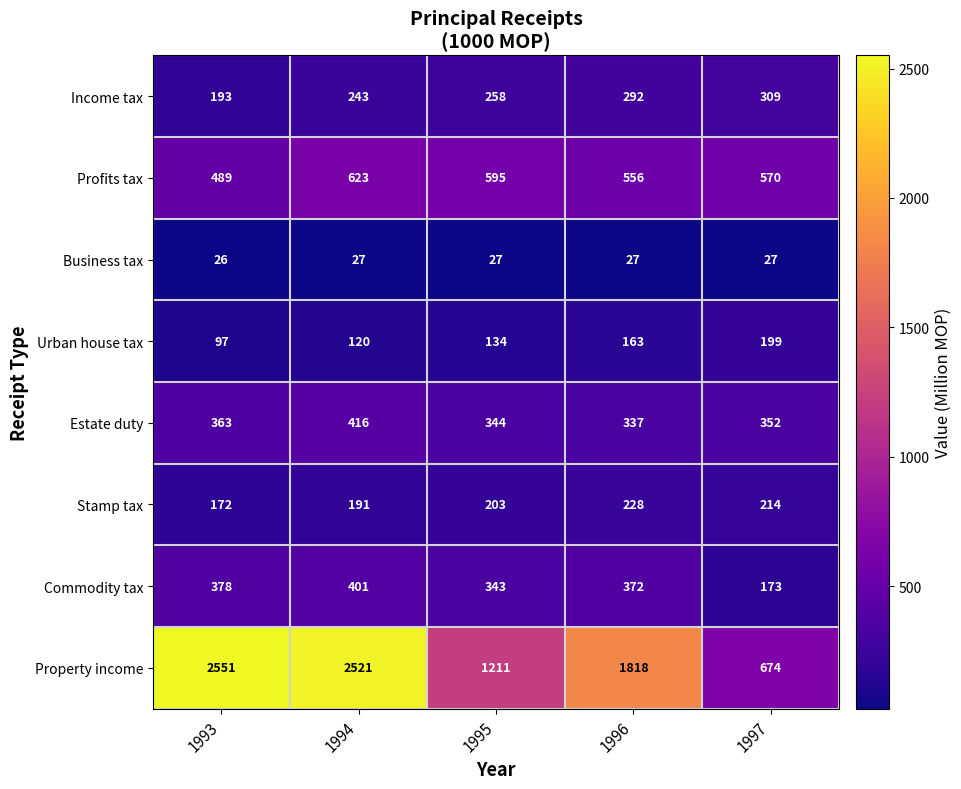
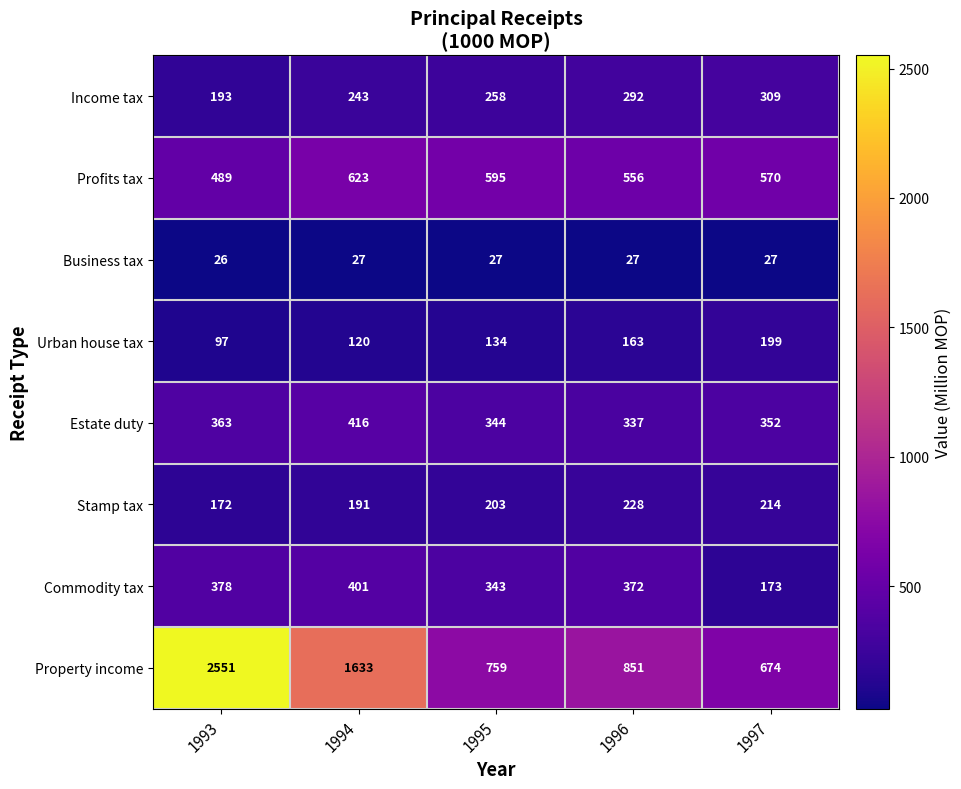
Property income, 1994: 2521 -> 1633
Property income, 1995: 1211 -> 759
Property income, 1996: 1818 -> 851
